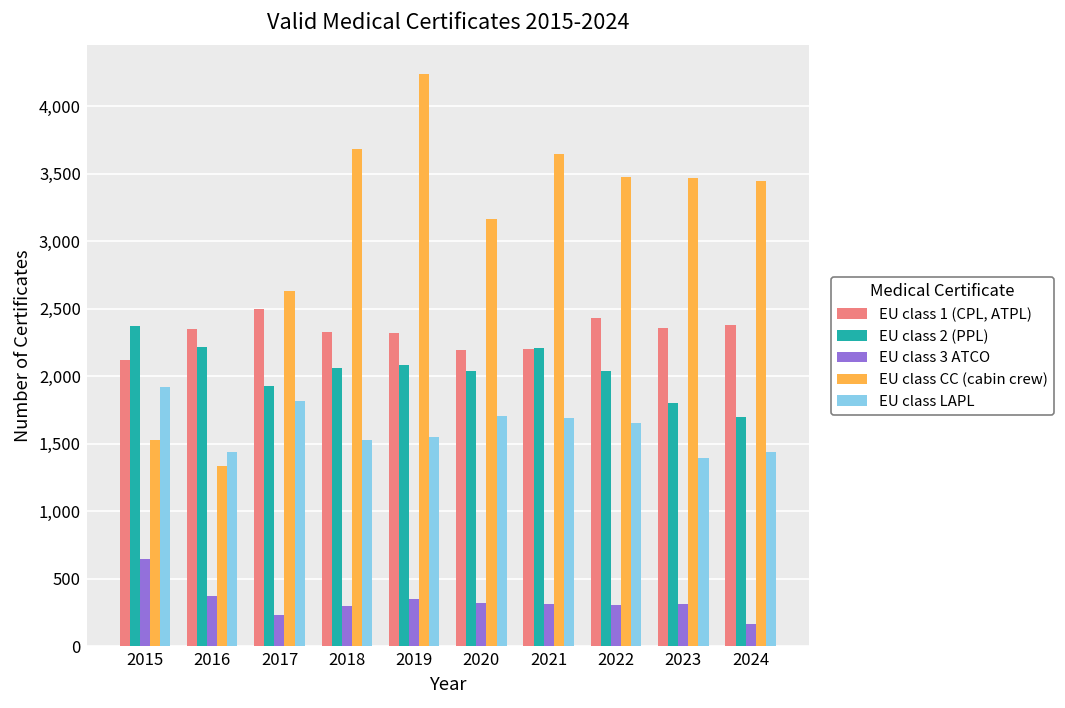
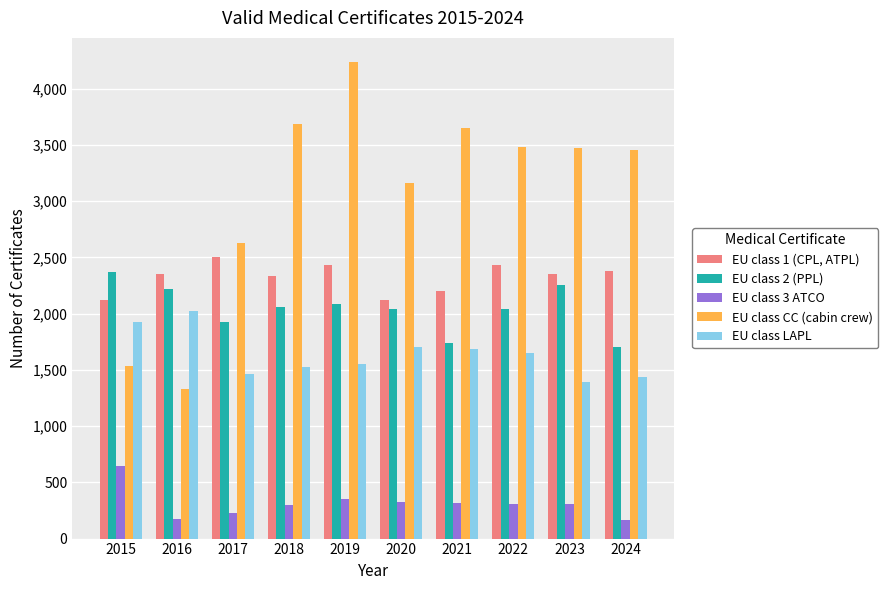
EU class 3 ATCO, 2016: 380 -> 180
EU class LAPL, 2016: 1,440 -> 2,020
EU class LAPL, 2017: 1,820 -> 1,470
EU class 1 (CPL, ATPL), 2019: 2,320 -> 2,440
EU class 1 (CPL, ATPL), 2020: 2,190 -> 2,120
EU class 2 (PPL), 2021: 2,210 -> 1,740
EU class 2 (PPL), 2023: 1,800 -> 2,250
